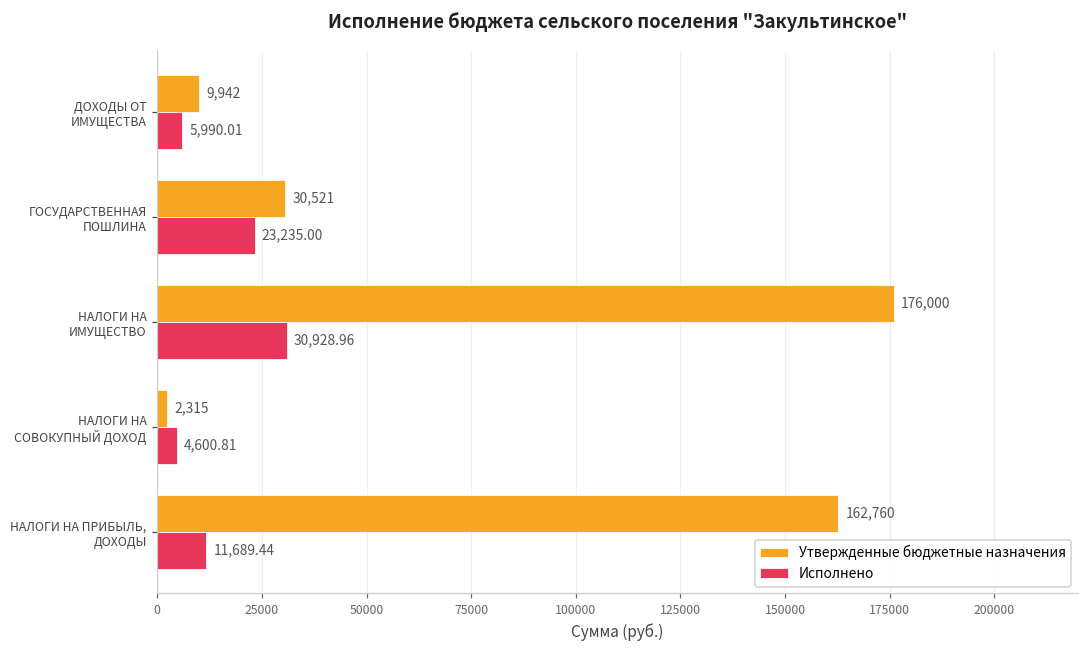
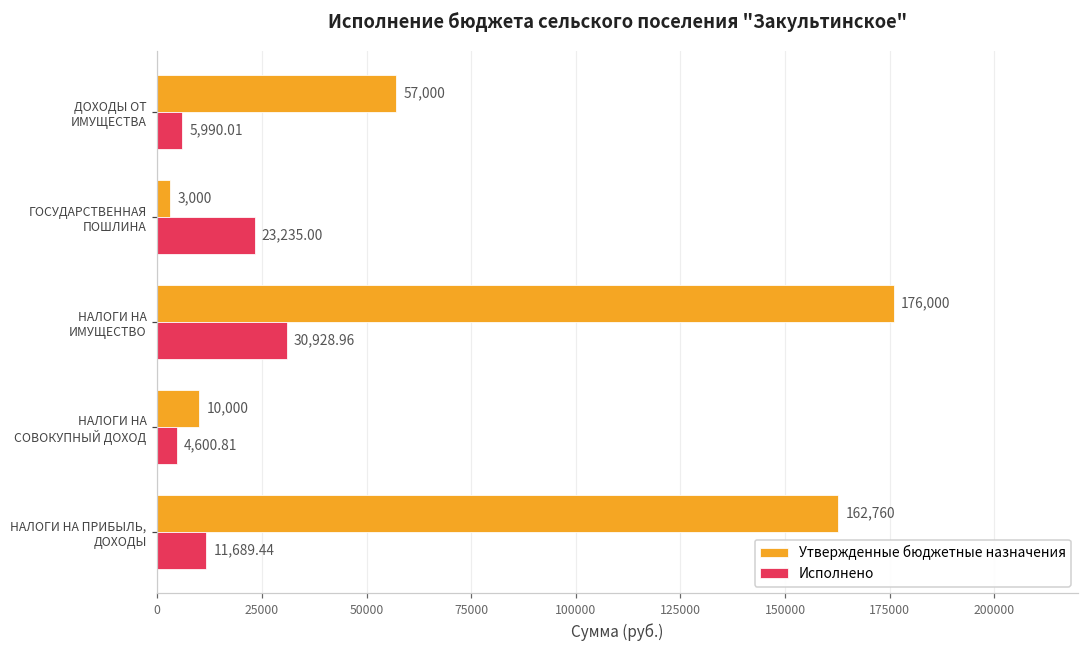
Утвержденные бюджетные назначения, ДОХОДЫ ОТ ИМУЩЕСТВА: 9,942 -> 57,000
Утвержденные бюджетные назначения, ГОСУДАРСТВЕННАЯ ПОШЛИНА: 30,521 -> 3,000
Утвержденные бюджетные назначения, НАЛОГИ НА СОВОКУПНЫЙ ДОХОД: 2,315 -> 10,000
